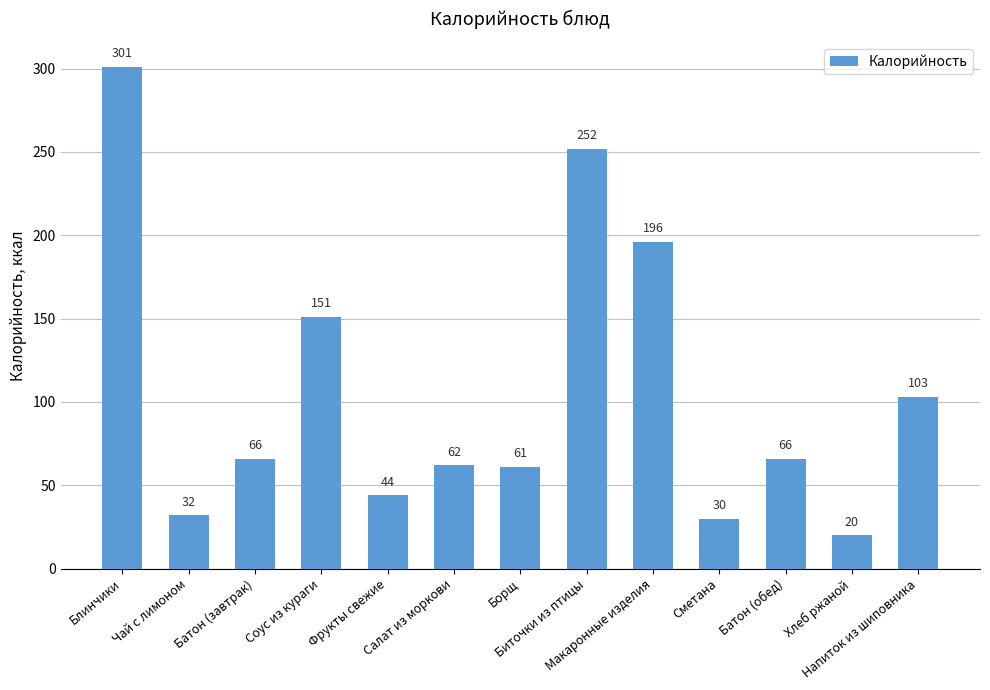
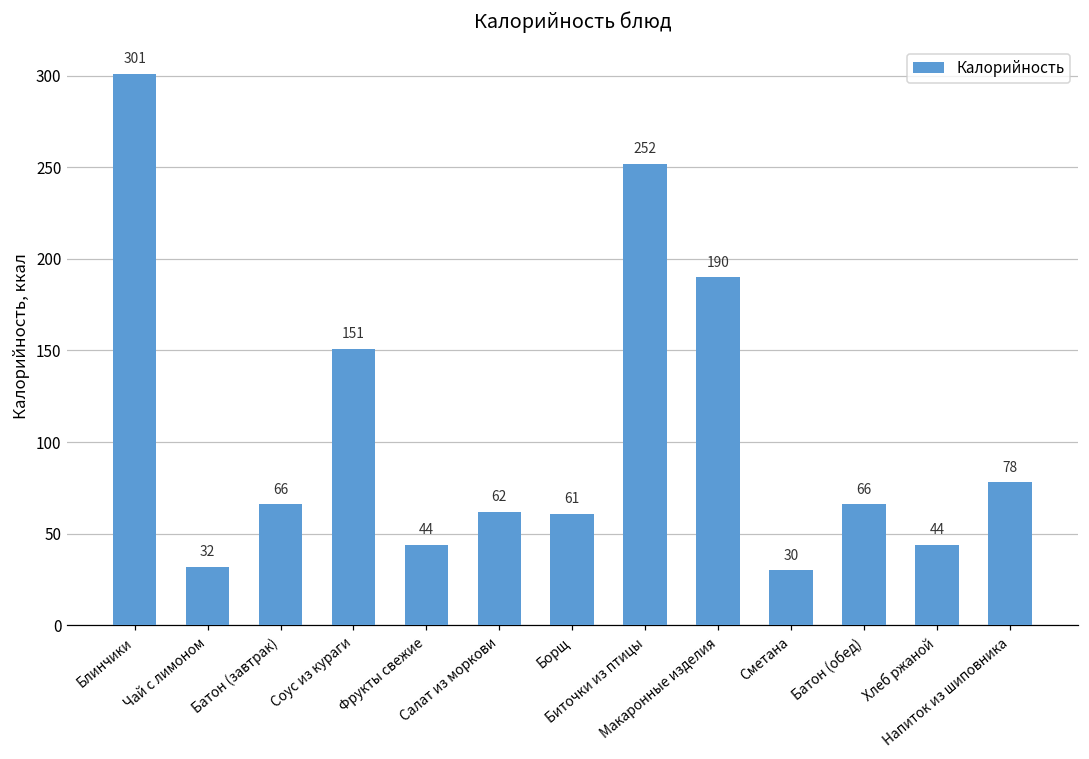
Макаронные изделия: 196 -> 190
Хлеб ржаной: 20 -> 44
Напиток из шиповника: 103 -> 78
